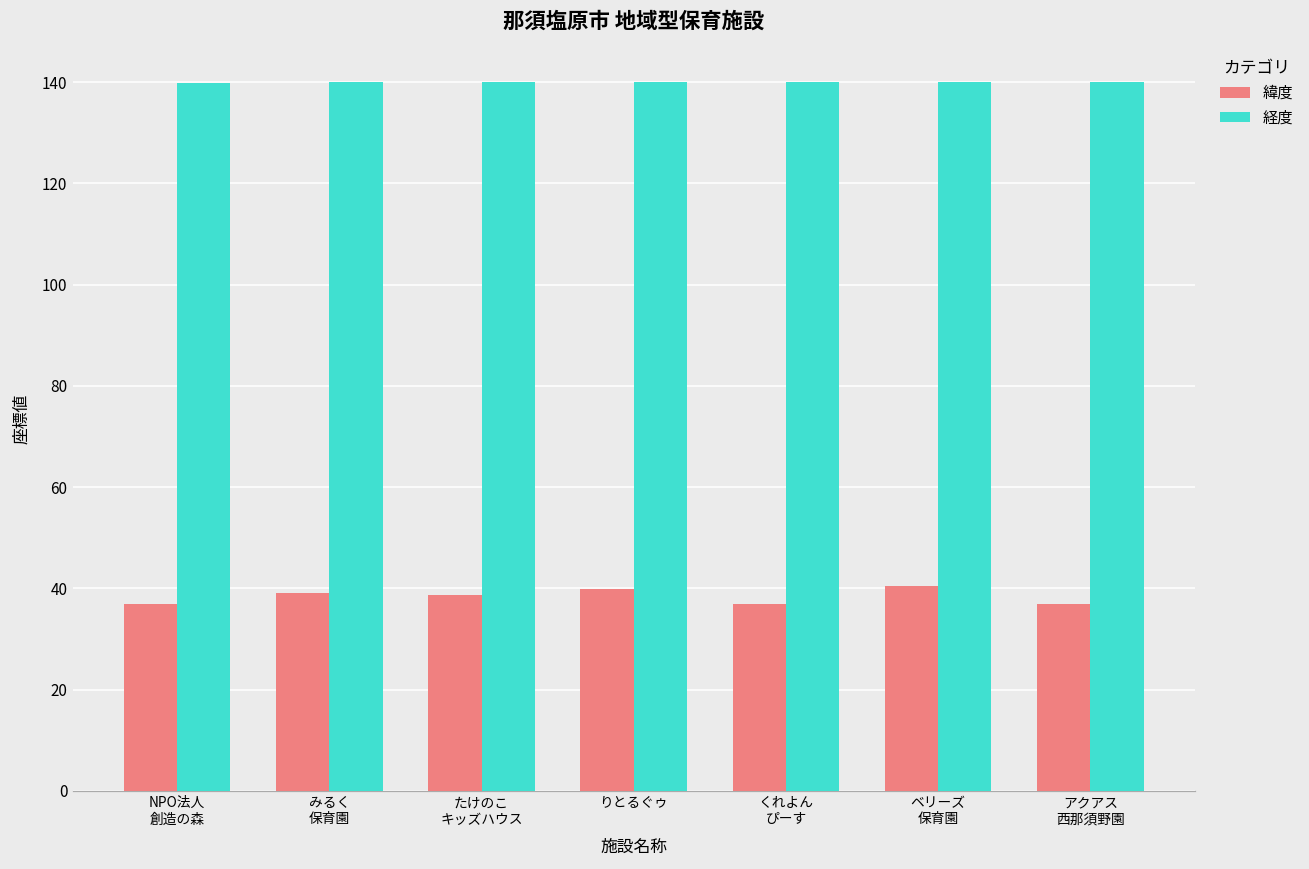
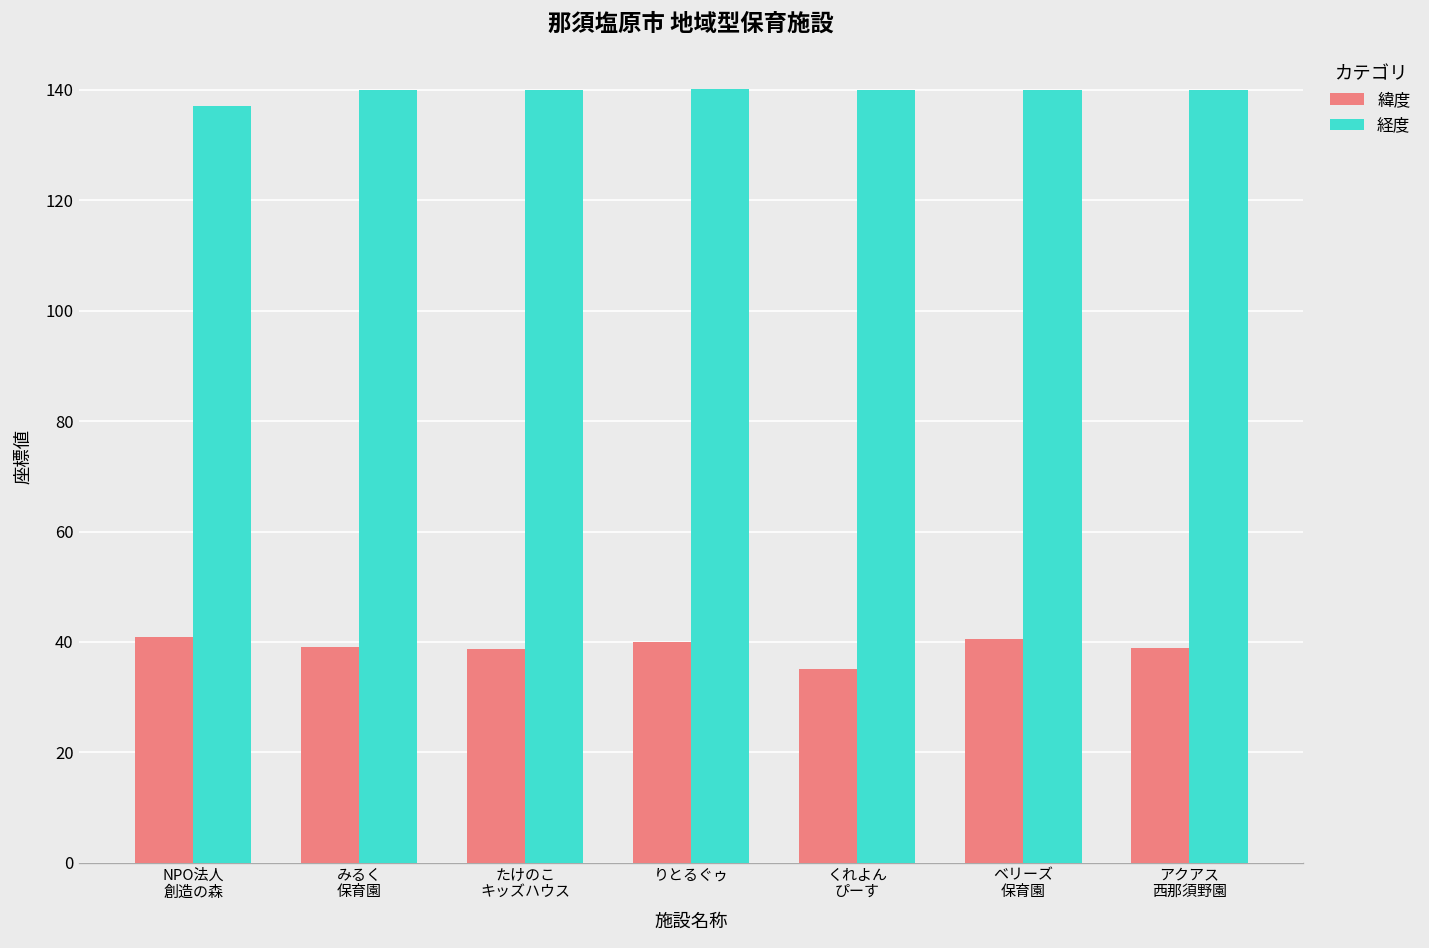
緯度, NPO法人 創造の森: 37 -> 41
経度, NPO法人 創造の森: 140 -> 137
緯度, くれよん ぴーす: 37 -> 35
緯度, アクアス 西那須野園: 37 -> 39
